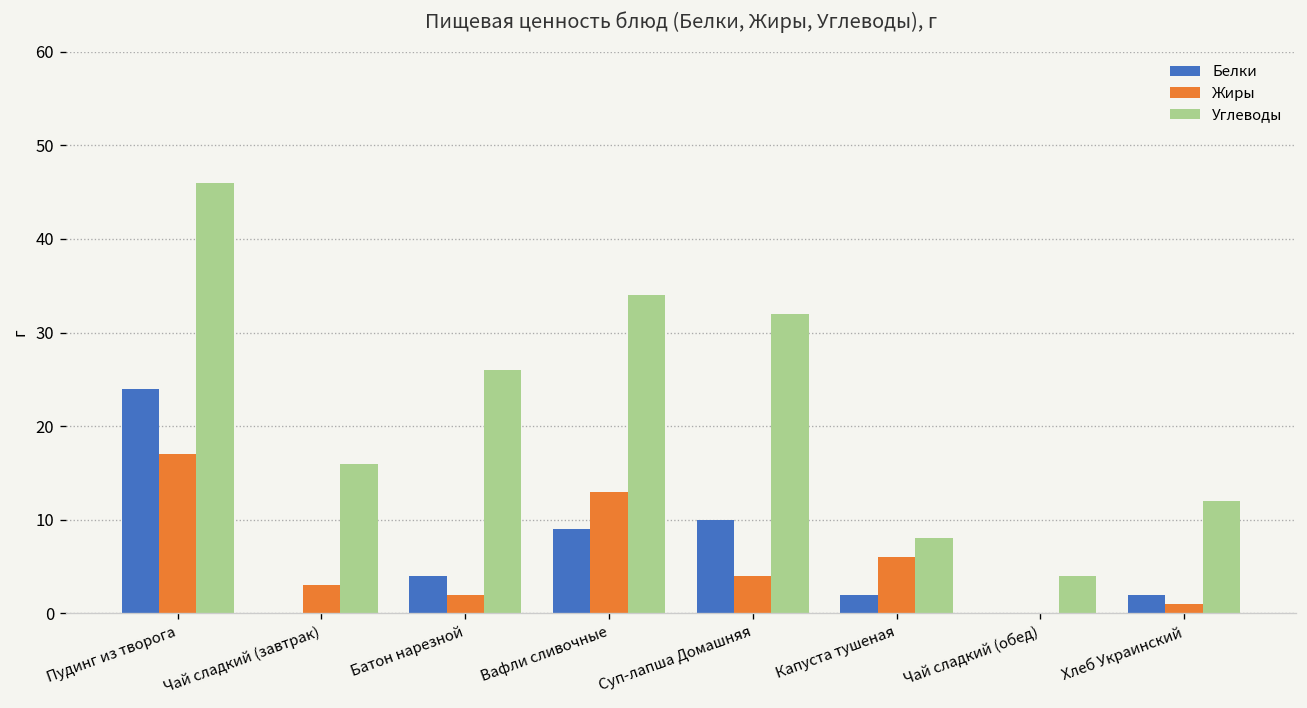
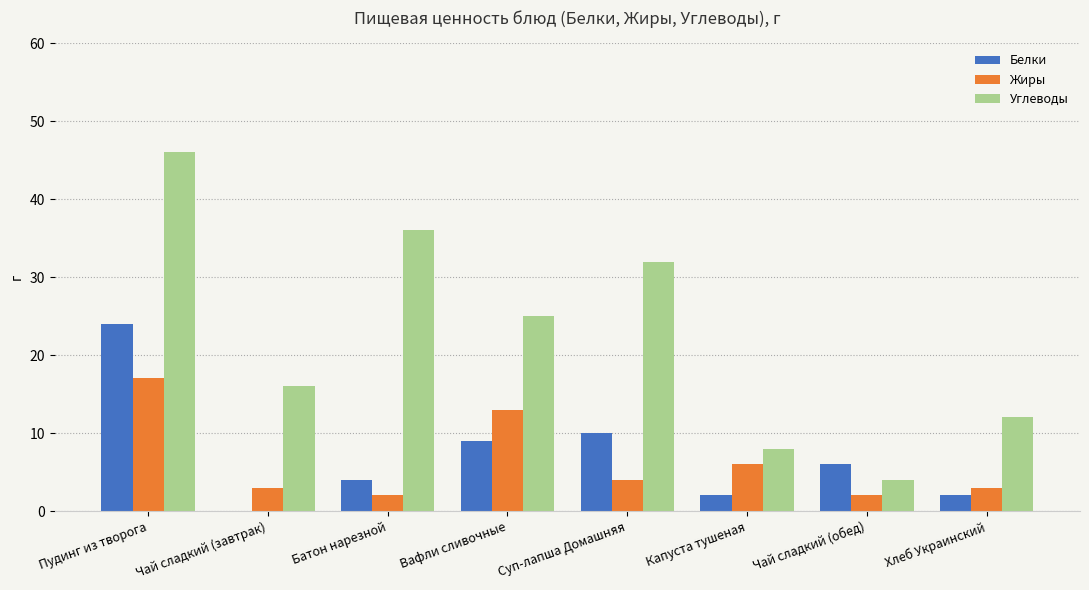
Углеводы, Батон нарезной: 26 -> 36
Углеводы, Вафли сливочные: 34 -> 25
Белки, Чай сладкий (обед): 0 -> 6
Жиры, Чай сладкий (обед): 0 -> 2
Жиры, Хлеб Украинский: 1 -> 3
